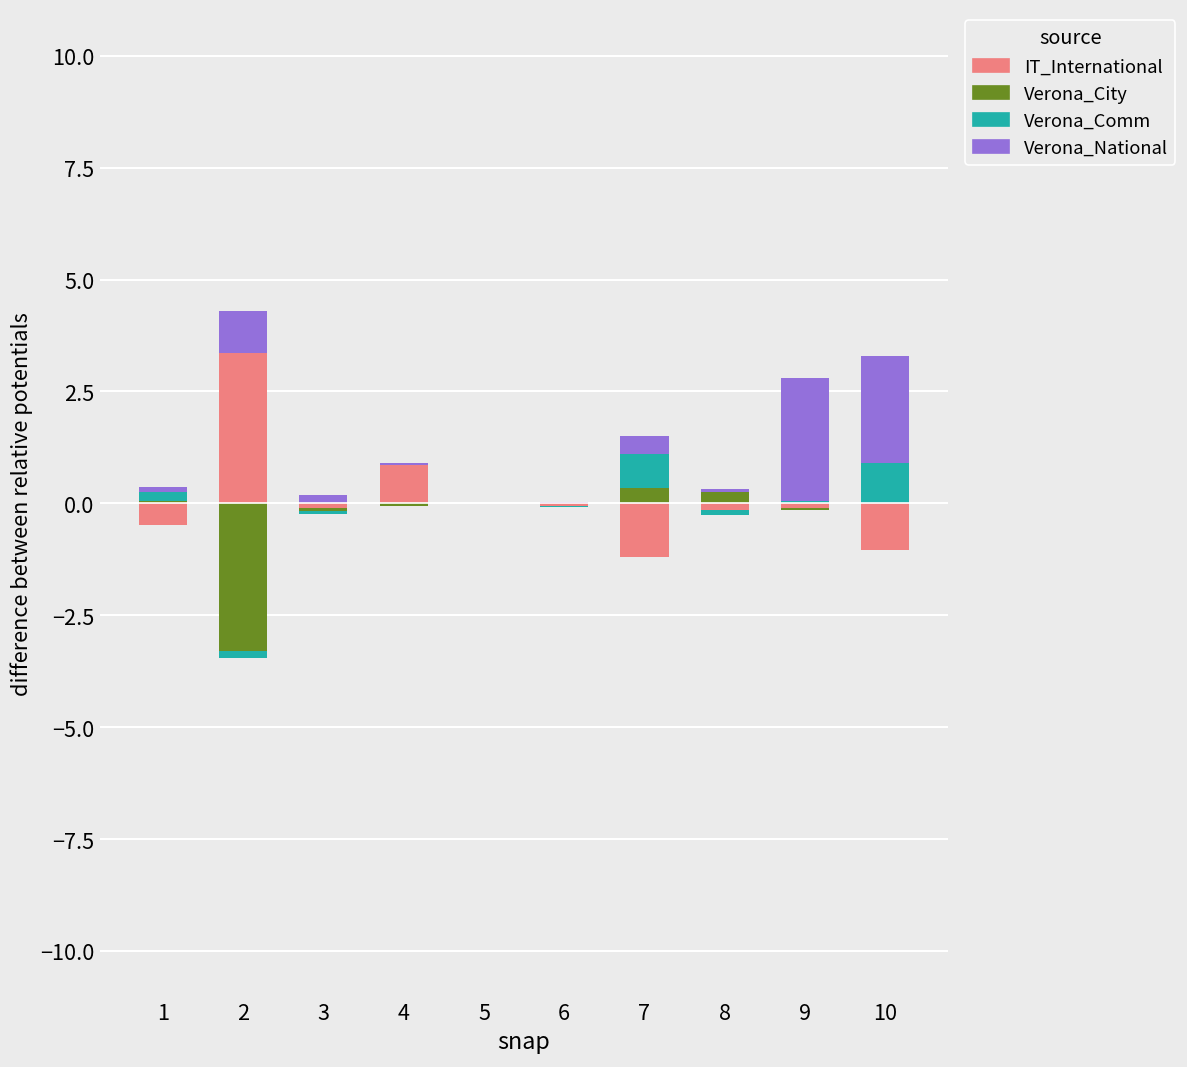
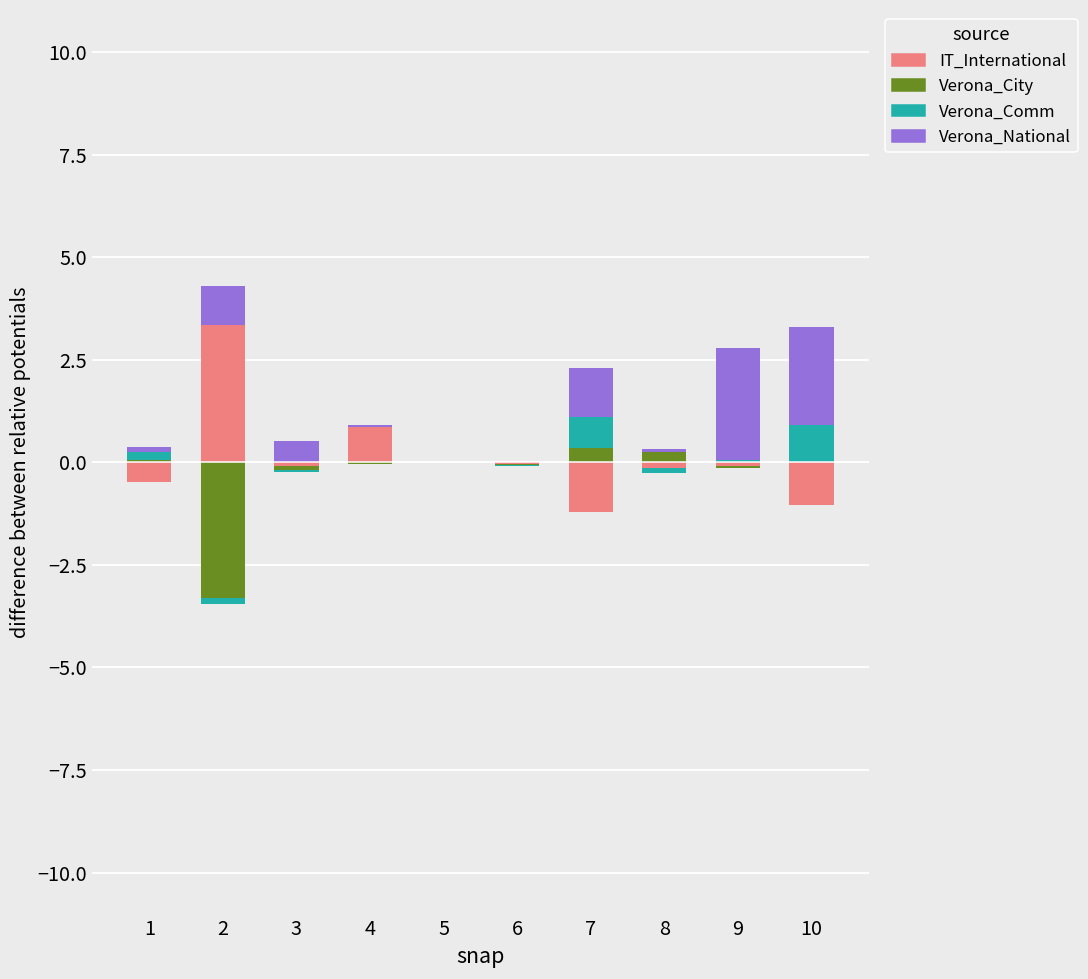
Verona_National, 3: 0.2 -> 0.5
Verona_National, 7: 0.4 -> 1.2
